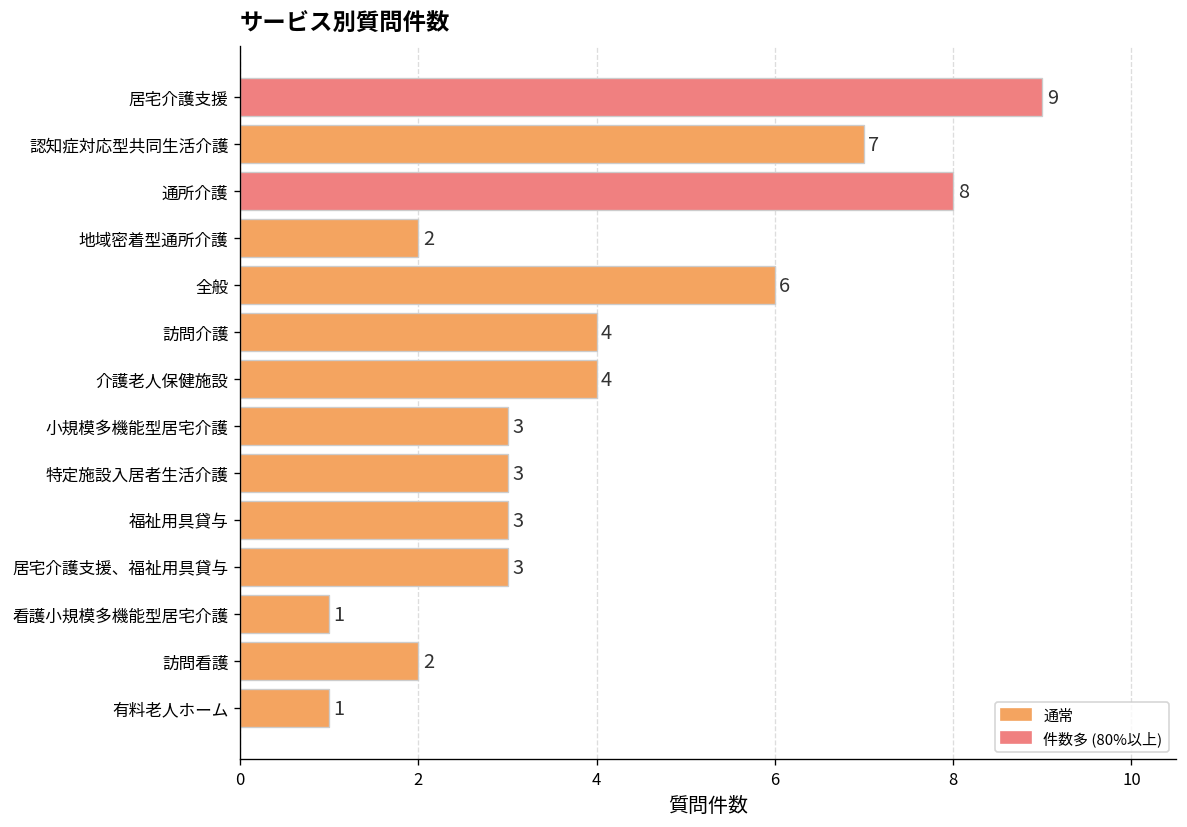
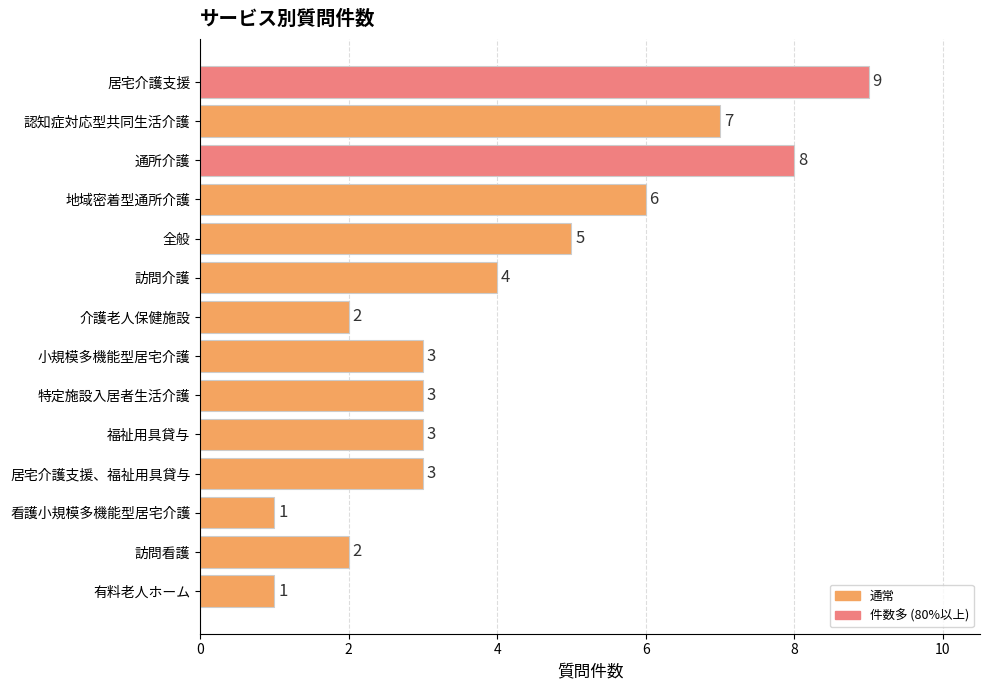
地域密着型通所介護: 2 -> 6
全般: 6 -> 5
介護老人保健施設: 4 -> 2
